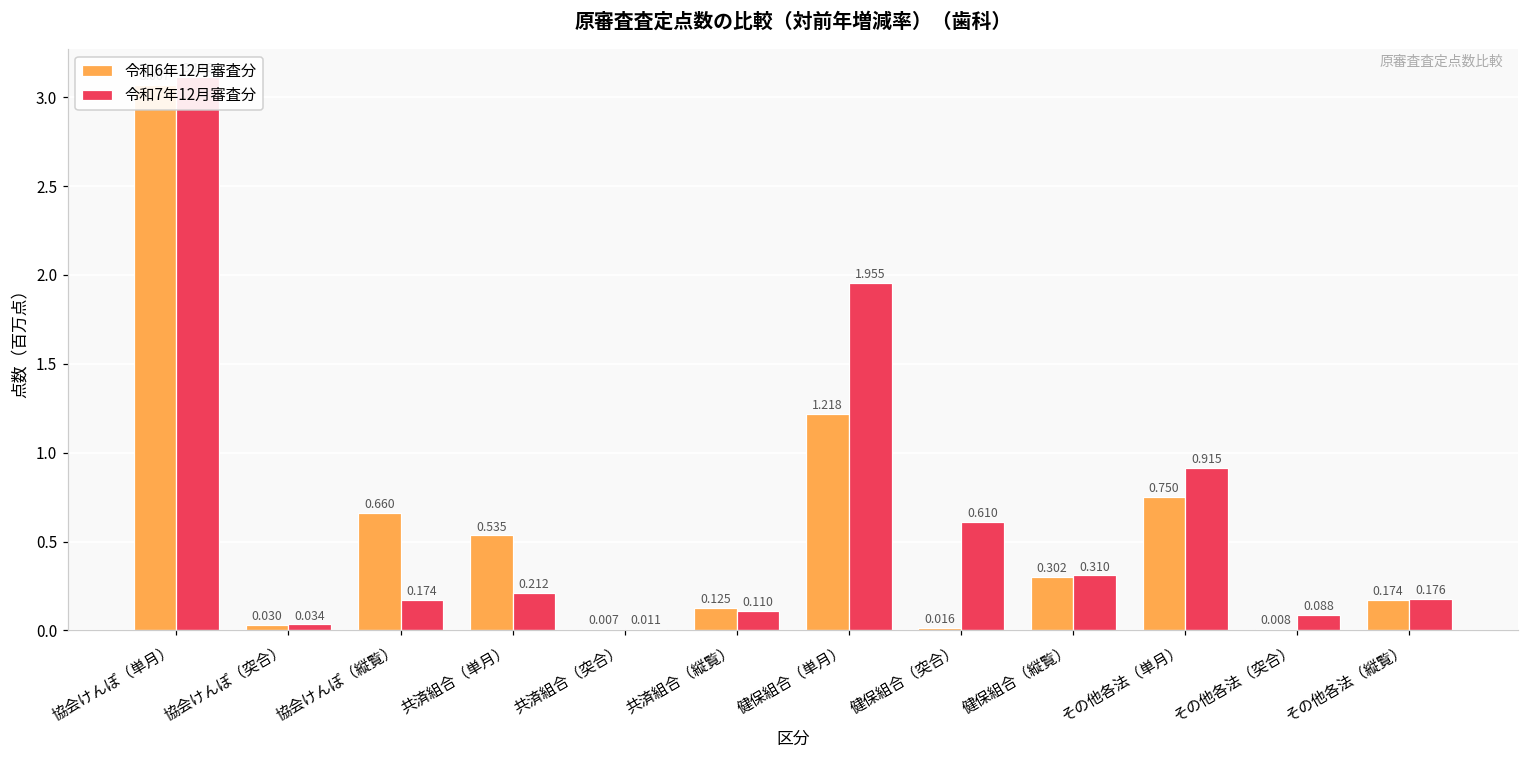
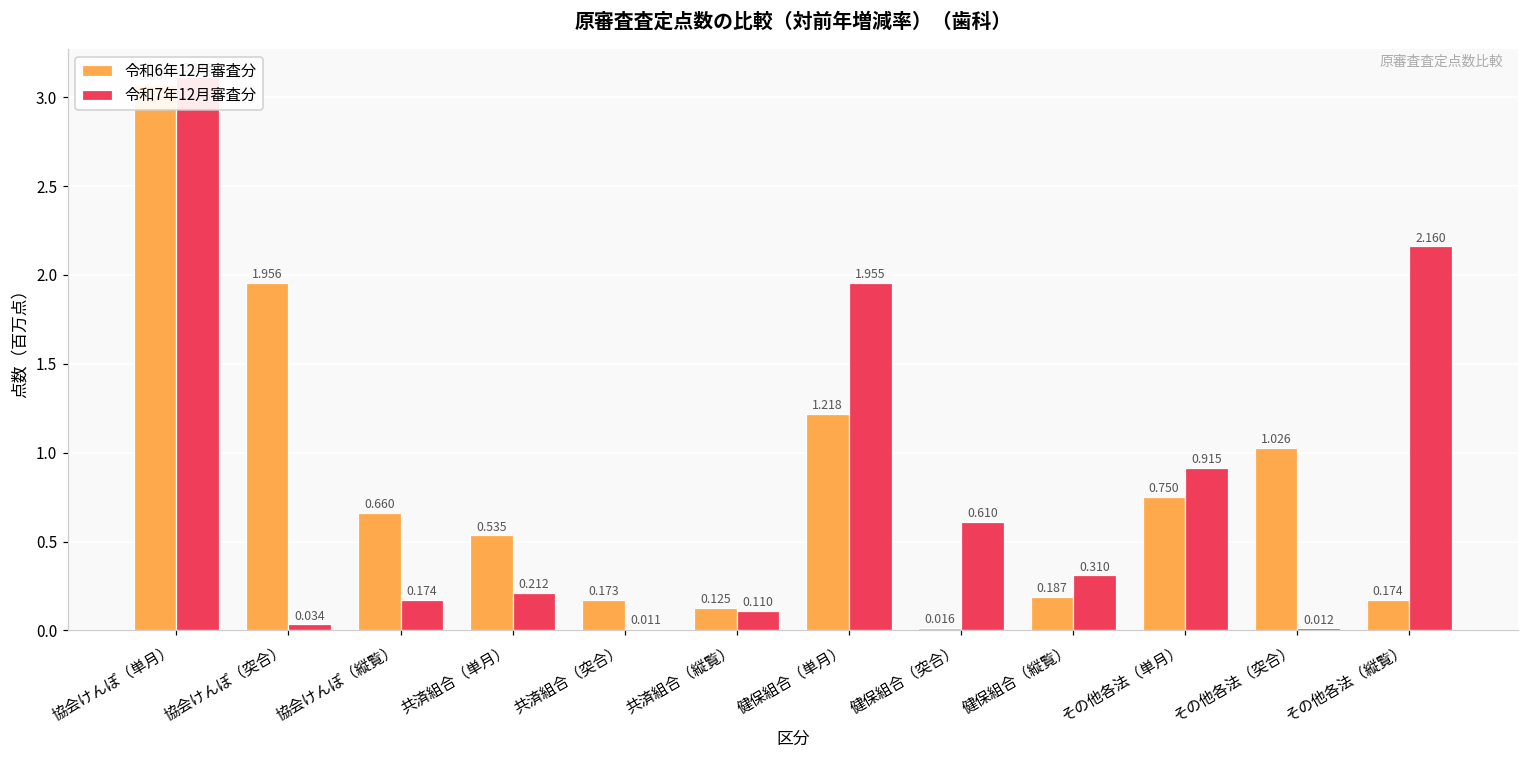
令和6年12月審査分, 協会けんぽ（突合）: 0.030 -> 1.956
令和6年12月審査分, 共済組合（突合）: 0.007 -> 0.173
令和6年12月審査分, 健保組合（縦覧）: 0.302 -> 0.187
令和6年12月審査分, その他各法（突合）: 0.008 -> 1.026
令和7年12月審査分, その他各法（突合）: 0.088 -> 0.012
令和7年12月審査分, その他各法（縦覧）: 0.176 -> 2.160
